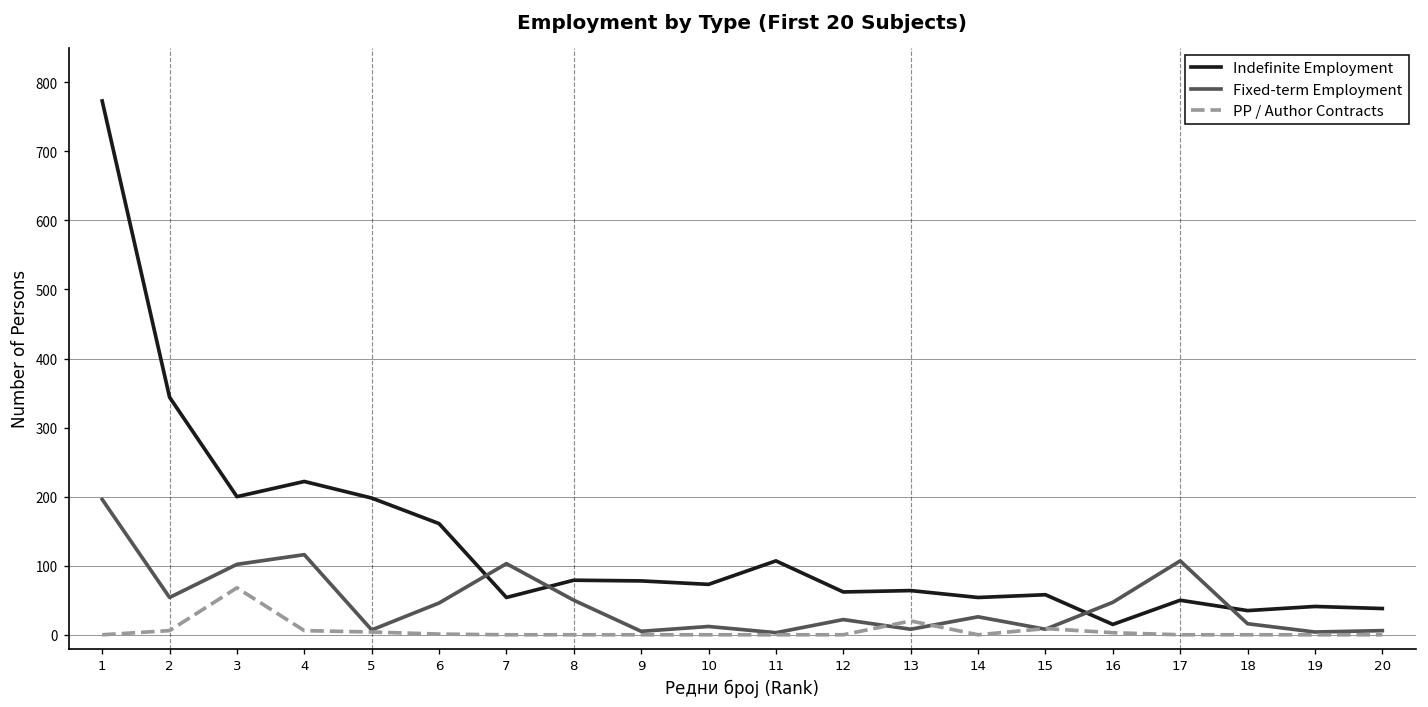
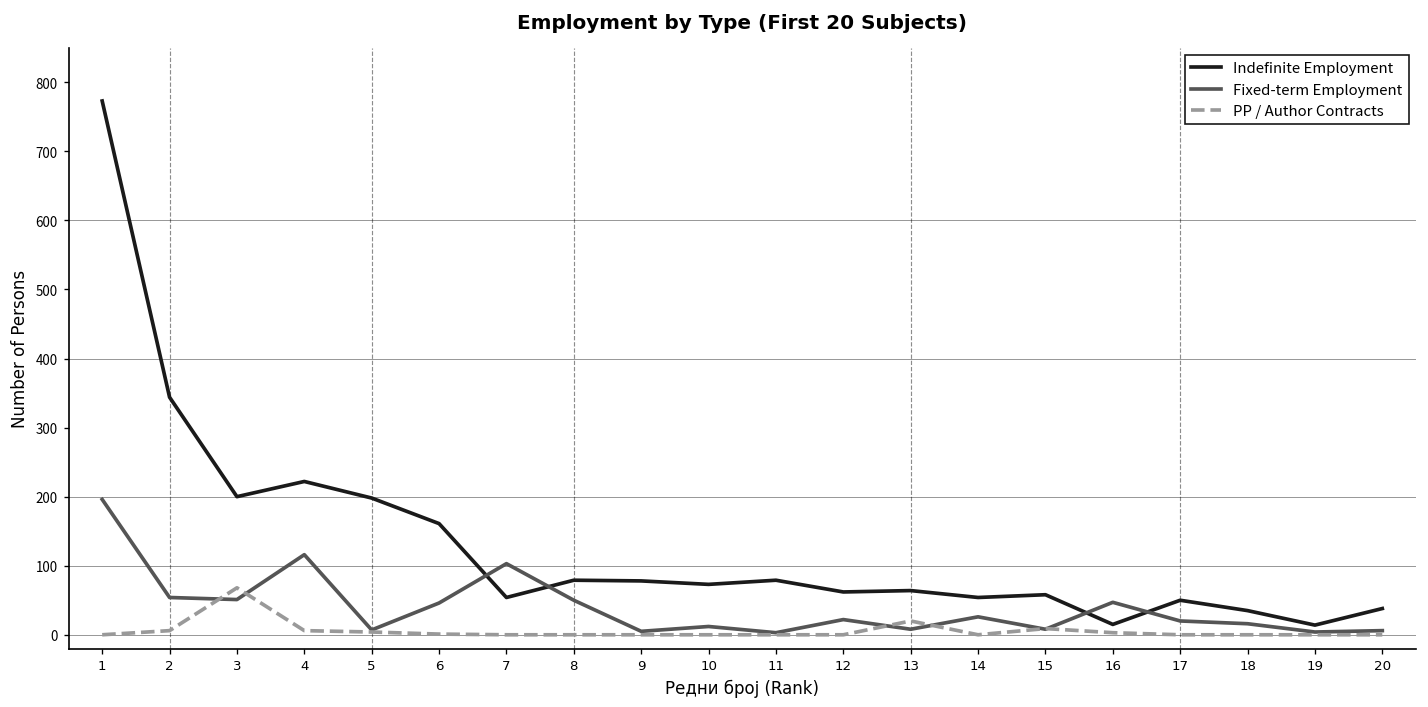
Fixed-term Employment, 3: 100 -> 50
Indefinite Employment, 11: 110 -> 80
Fixed-term Employment, 17: 110 -> 20
Indefinite Employment, 19: 40 -> 10
